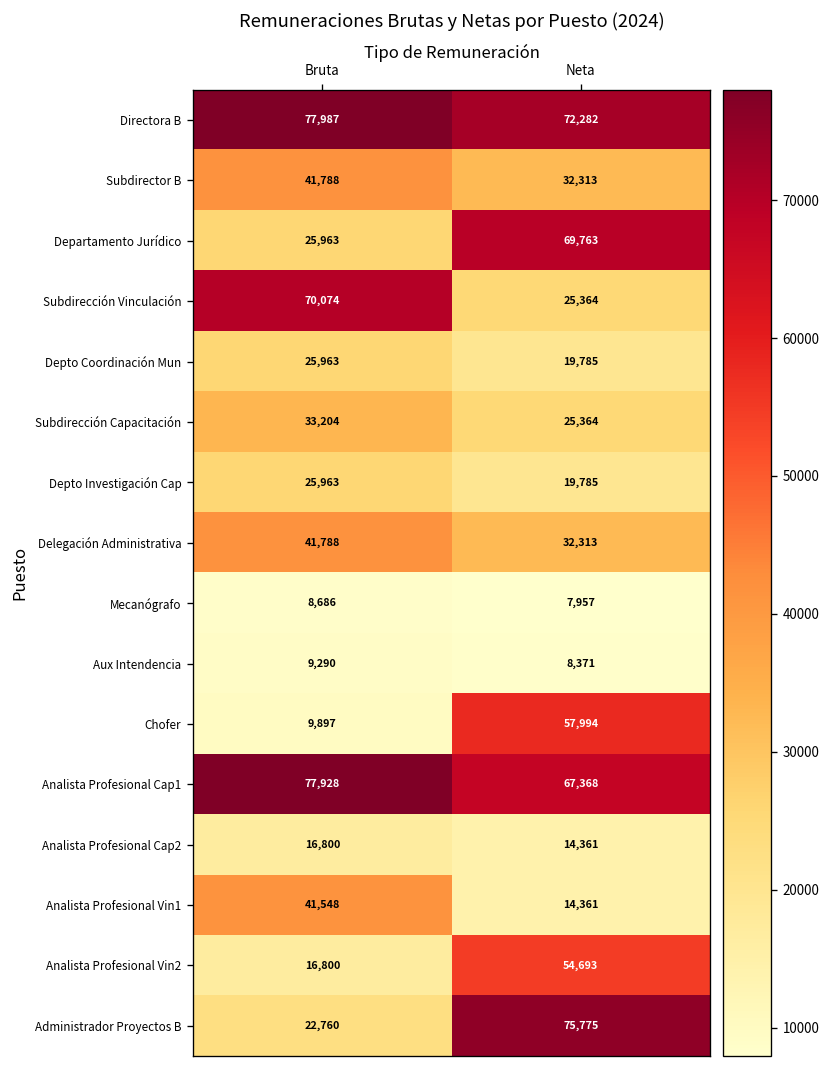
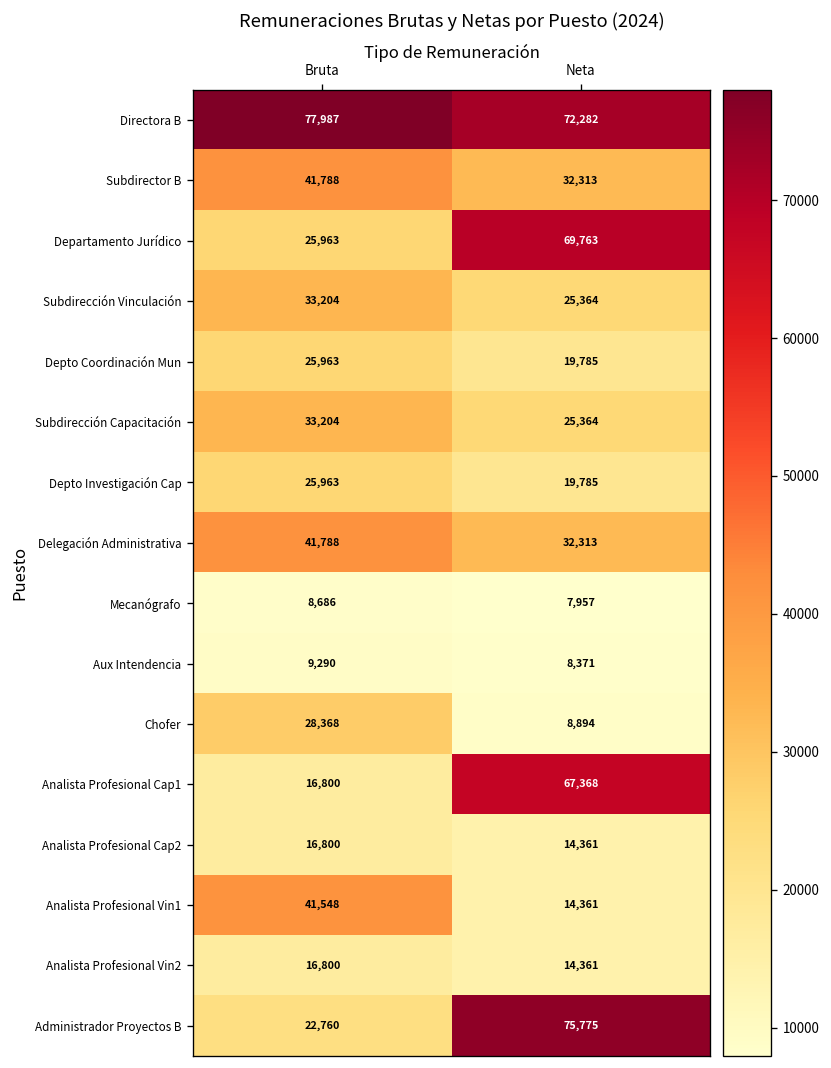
Subdirección Vinculación, Bruta: 70,074 -> 33,204
Chofer, Bruta: 9,897 -> 28,368
Chofer, Neta: 57,994 -> 8,894
Analista Profesional Cap1, Bruta: 77,928 -> 16,800
Analista Profesional Vin2, Neta: 54,693 -> 14,361
